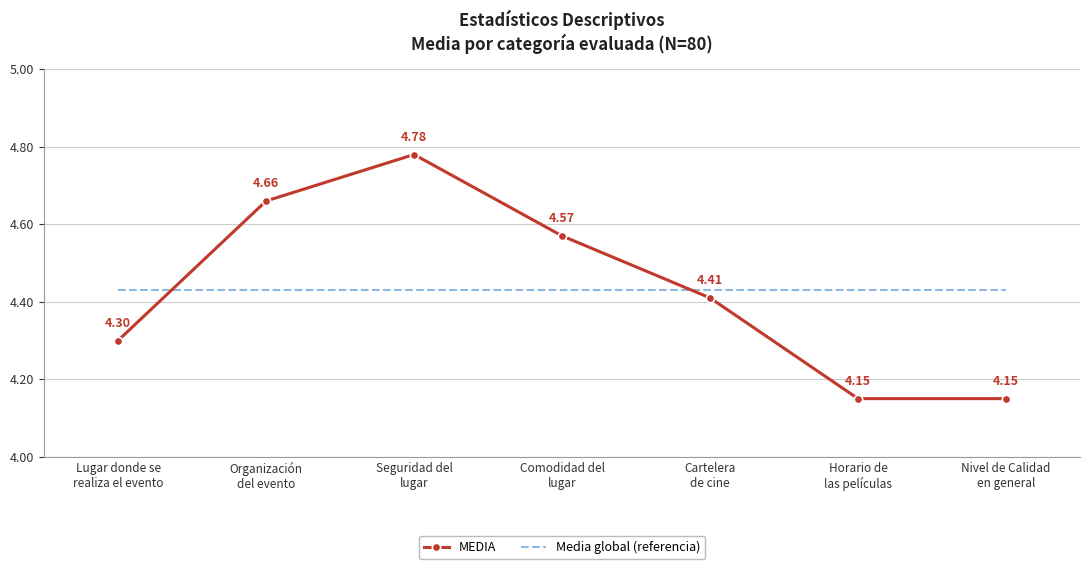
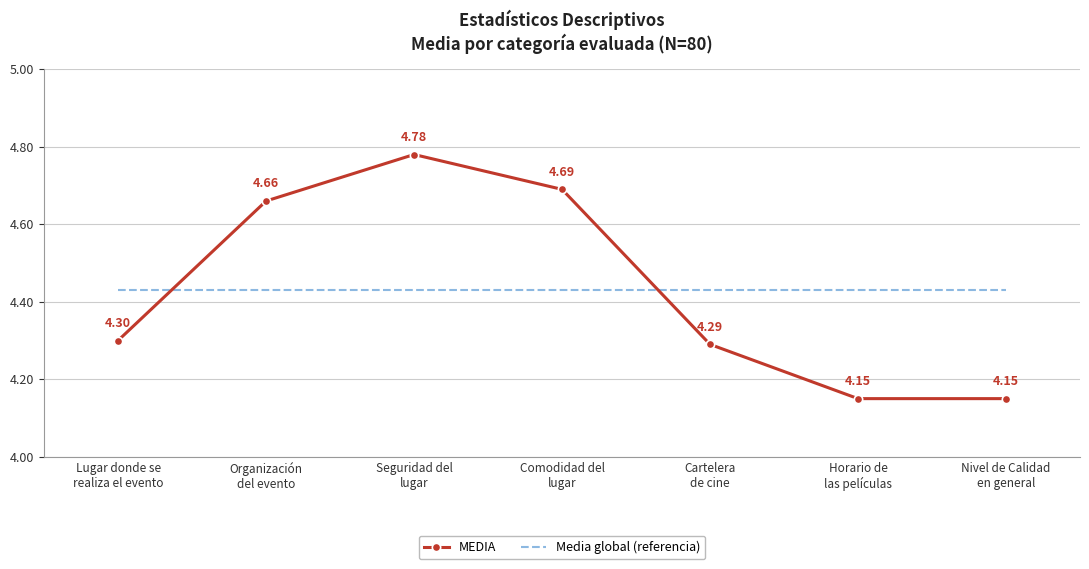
MEDIA, Comodidad del lugar: 4.57 -> 4.69
MEDIA, Cartelera de cine: 4.41 -> 4.29
